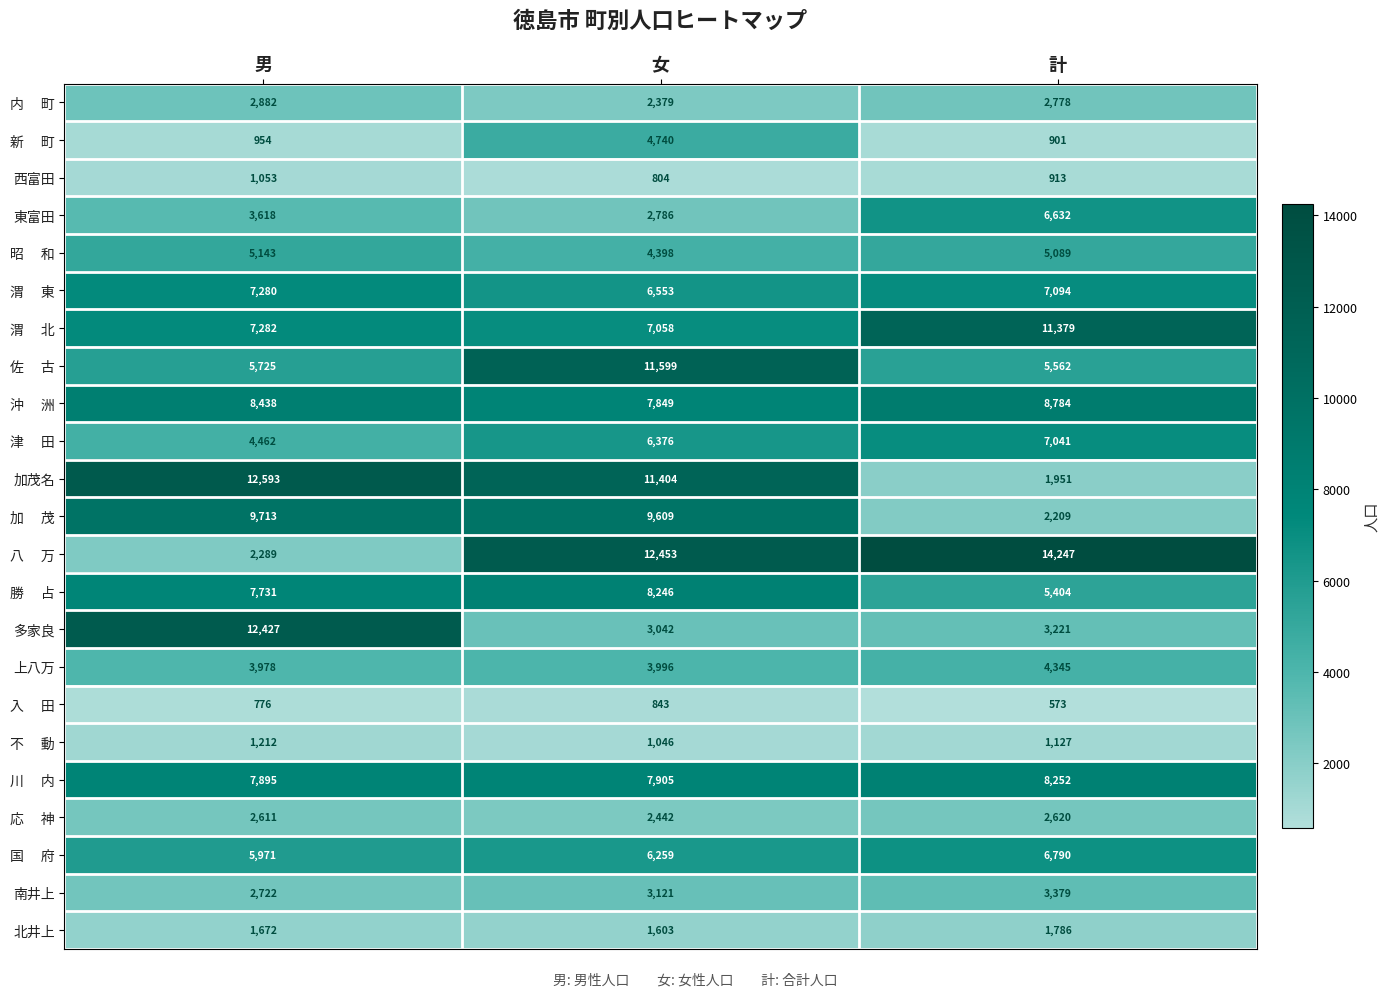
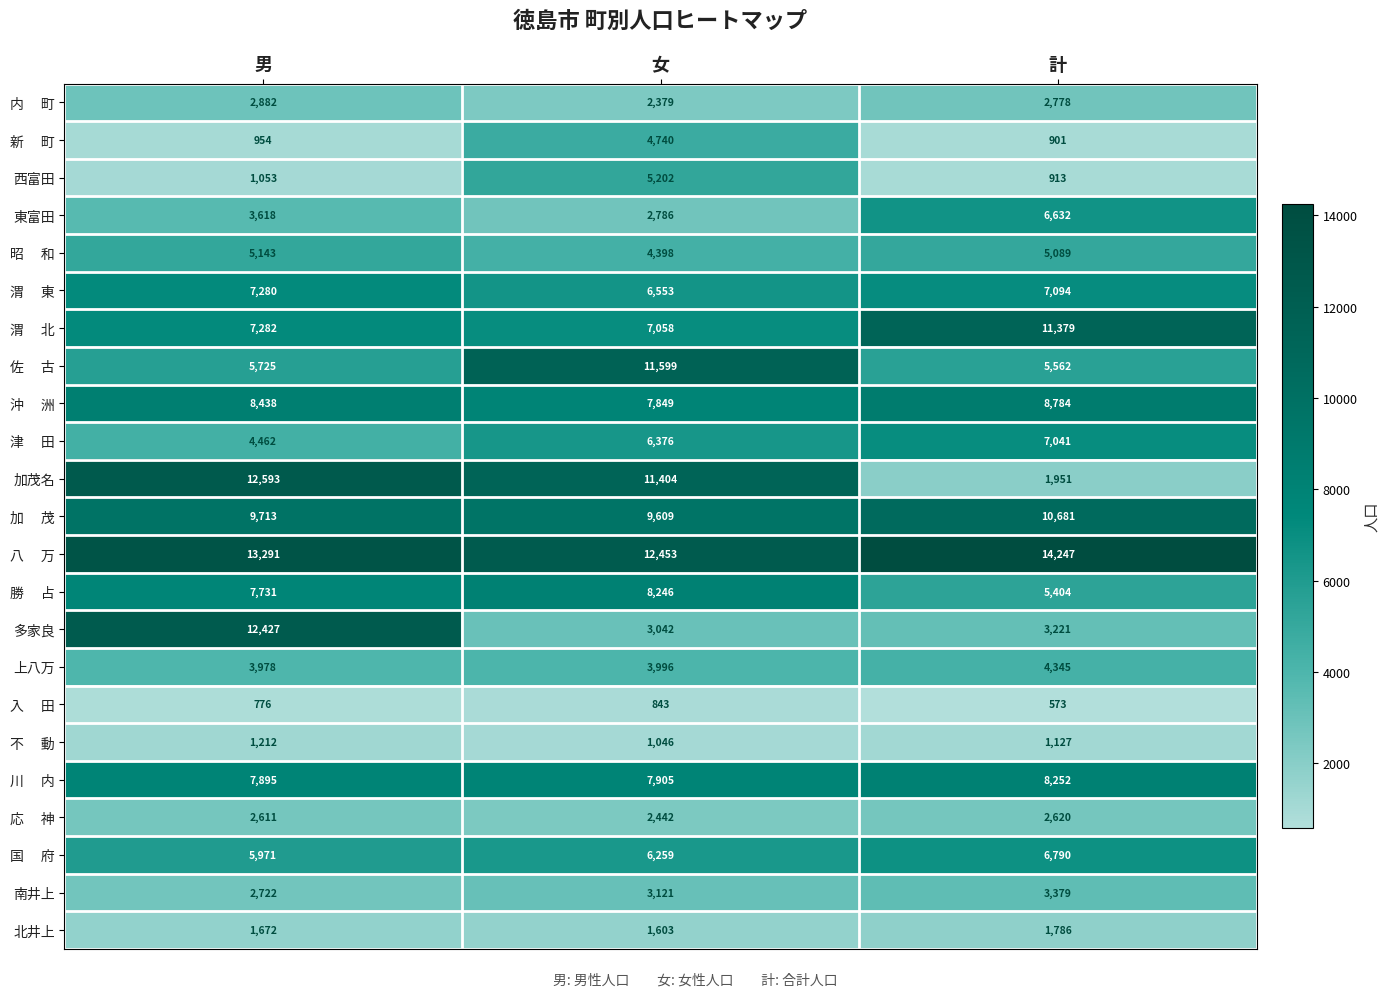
西富田, 女: 804 -> 5,202
加 茂, 計: 2,209 -> 10,681
八 万, 男: 2,289 -> 13,291
